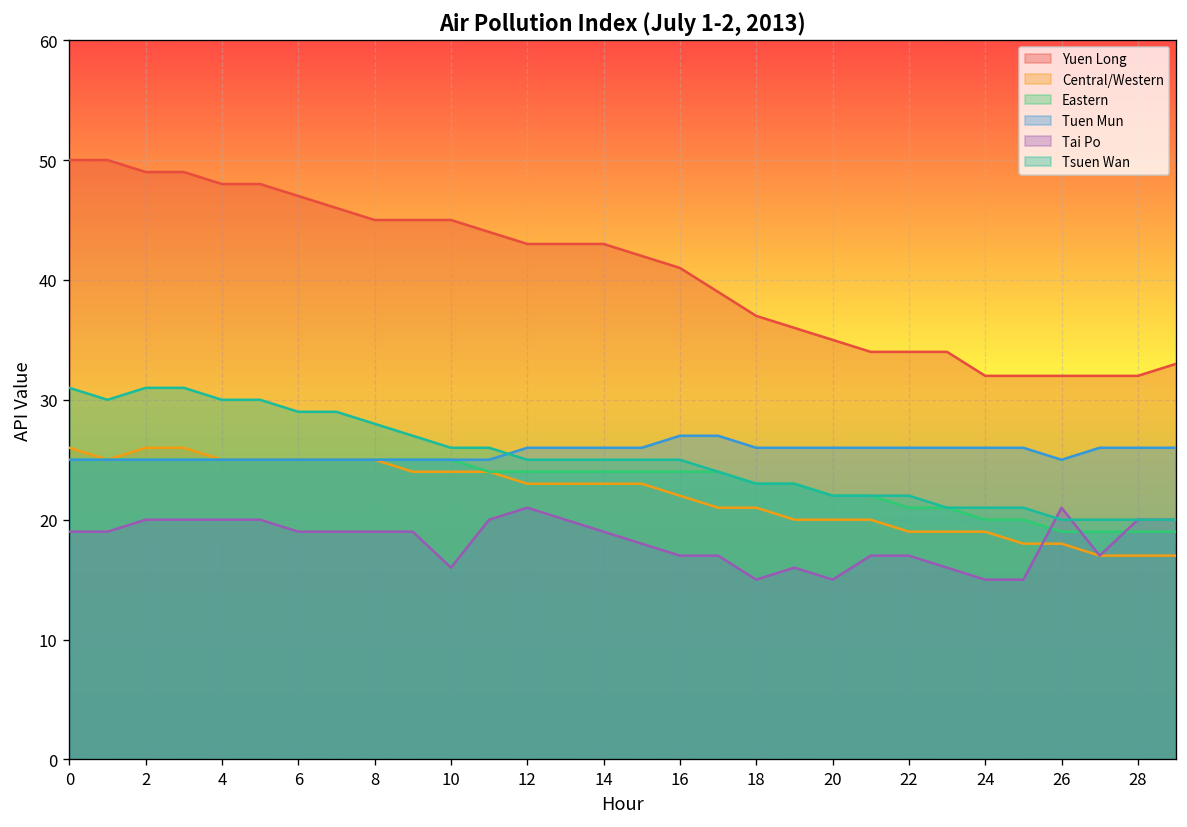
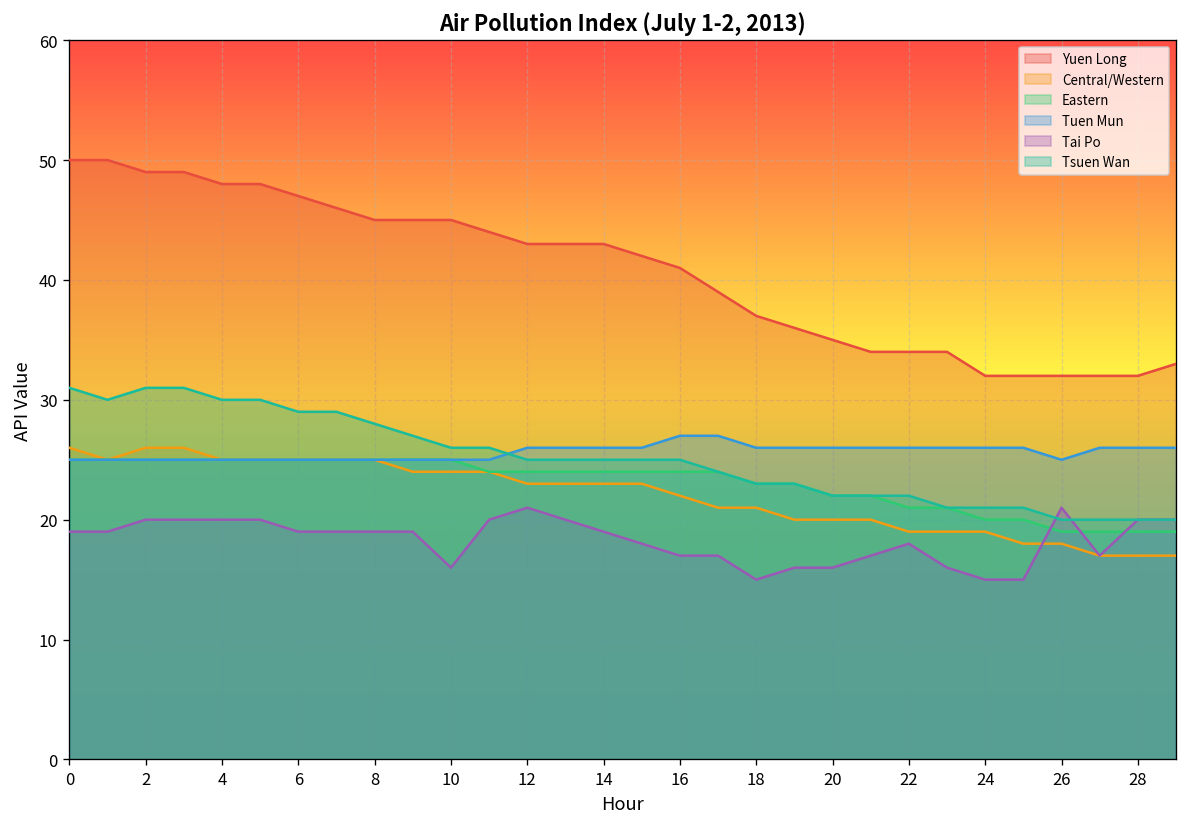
Tai Po, 20: 15 -> 16
Tai Po, 22: 17 -> 18
